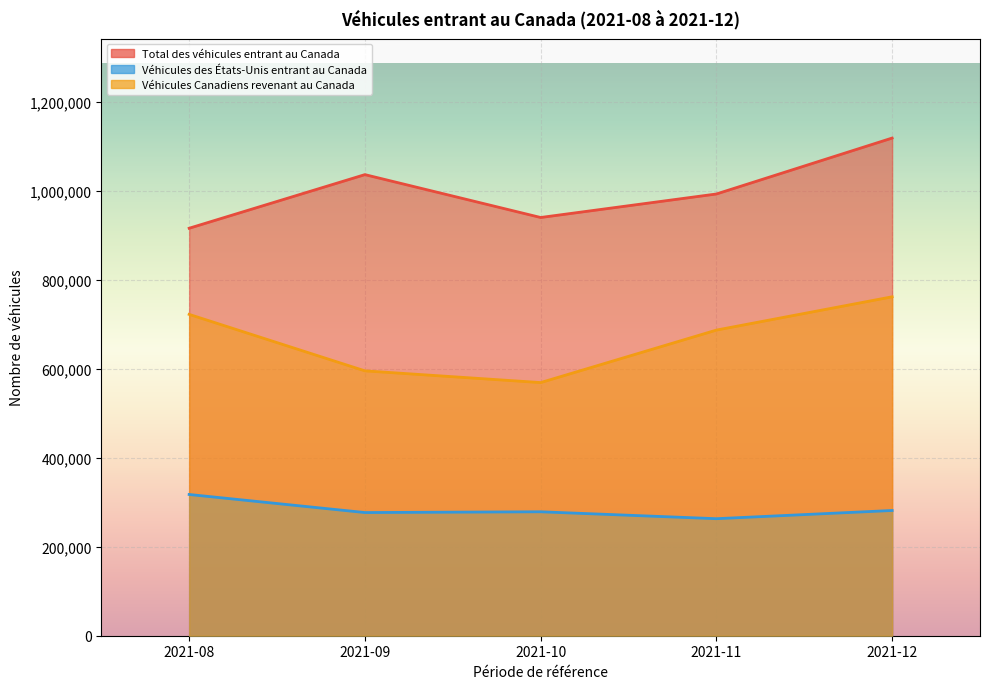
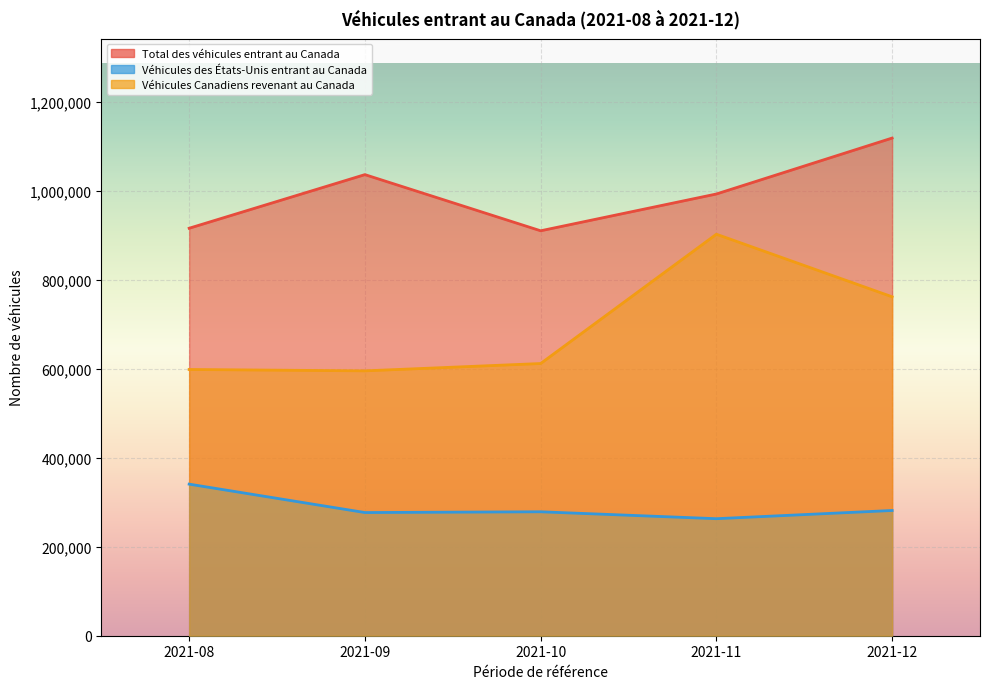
Véhicules des États-Unis entrant au Canada, 2021-08: 320,000 -> 340,000
Véhicules Canadiens revenant au Canada, 2021-08: 720,000 -> 600,000
Total des véhicules entrant au Canada, 2021-10: 940,000 -> 910,000
Véhicules Canadiens revenant au Canada, 2021-10: 570,000 -> 610,000
Véhicules Canadiens revenant au Canada, 2021-11: 690,000 -> 900,000
